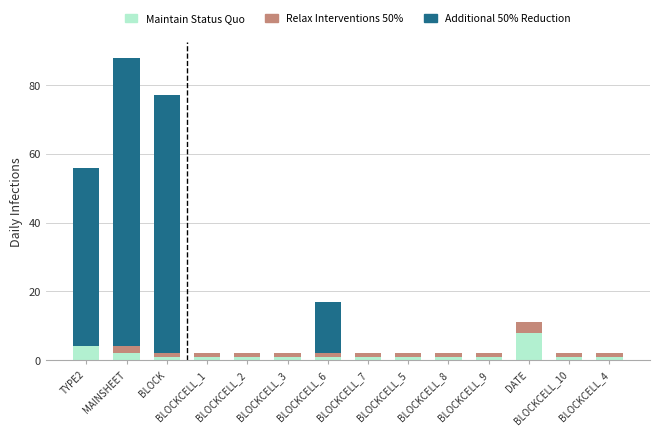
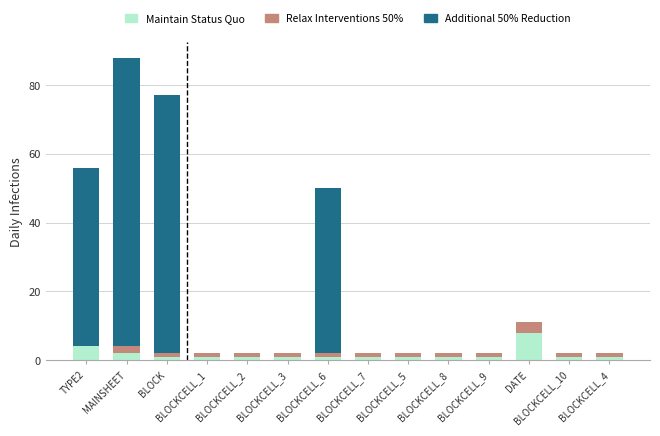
Additional 50% Reduction, BLOCKCELL_6: 15 -> 48
